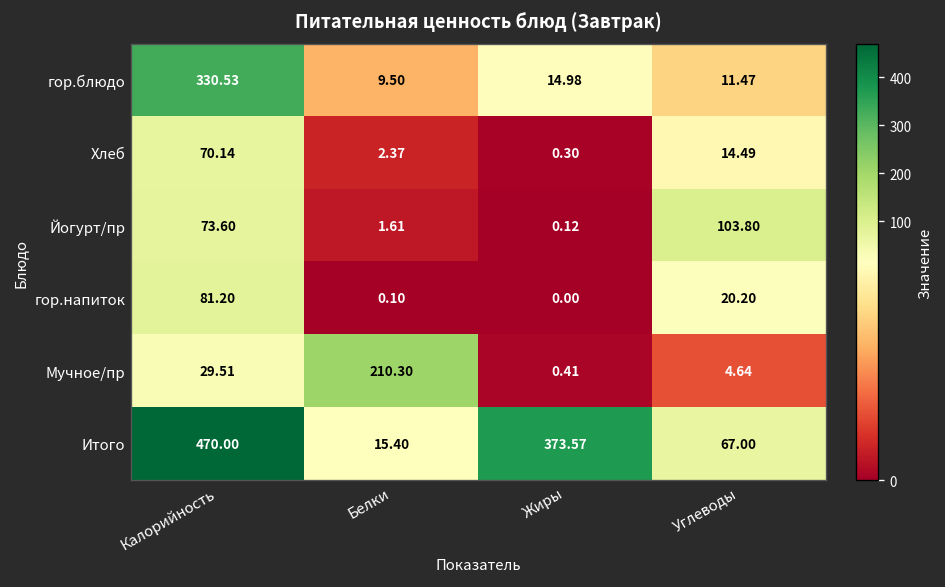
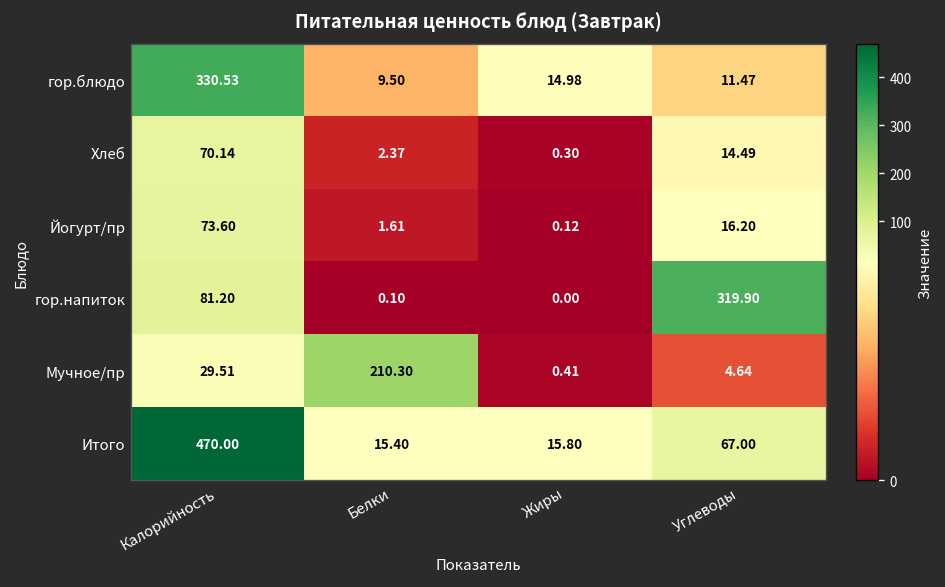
Йогурт/пр, Углеводы: 103.80 -> 16.20
гор.напиток, Углеводы: 20.20 -> 319.90
Итого, Жиры: 373.57 -> 15.80
